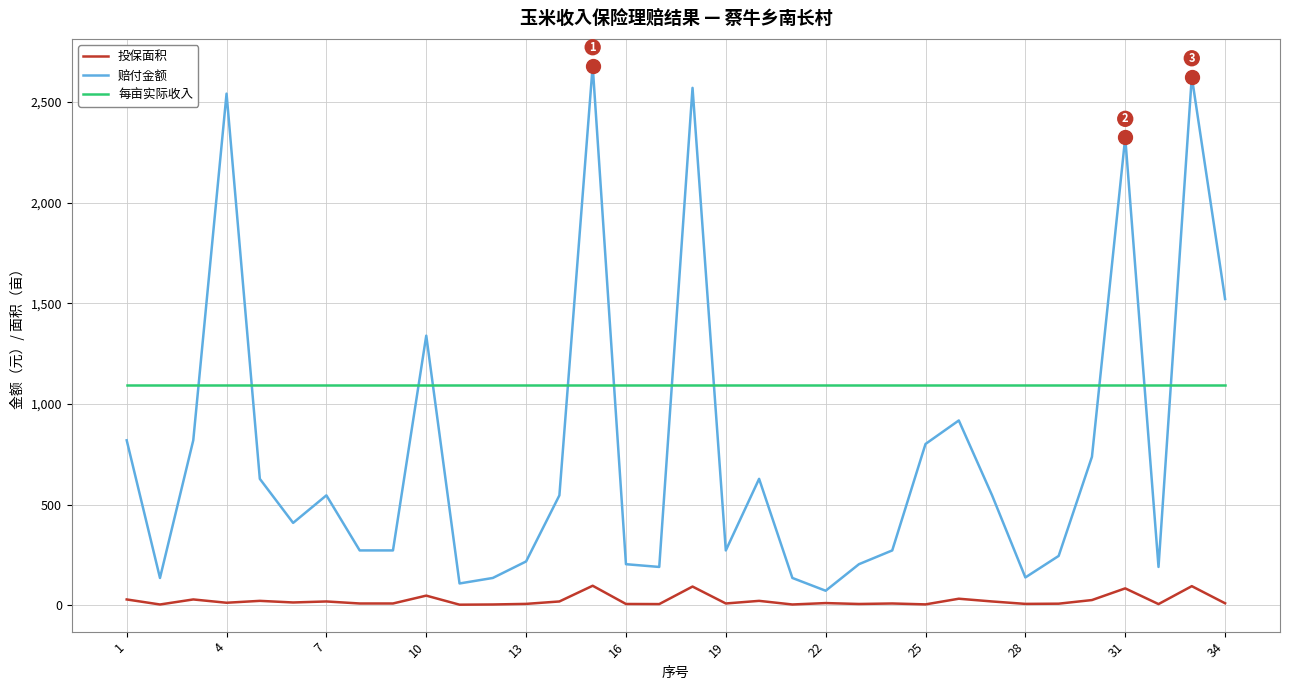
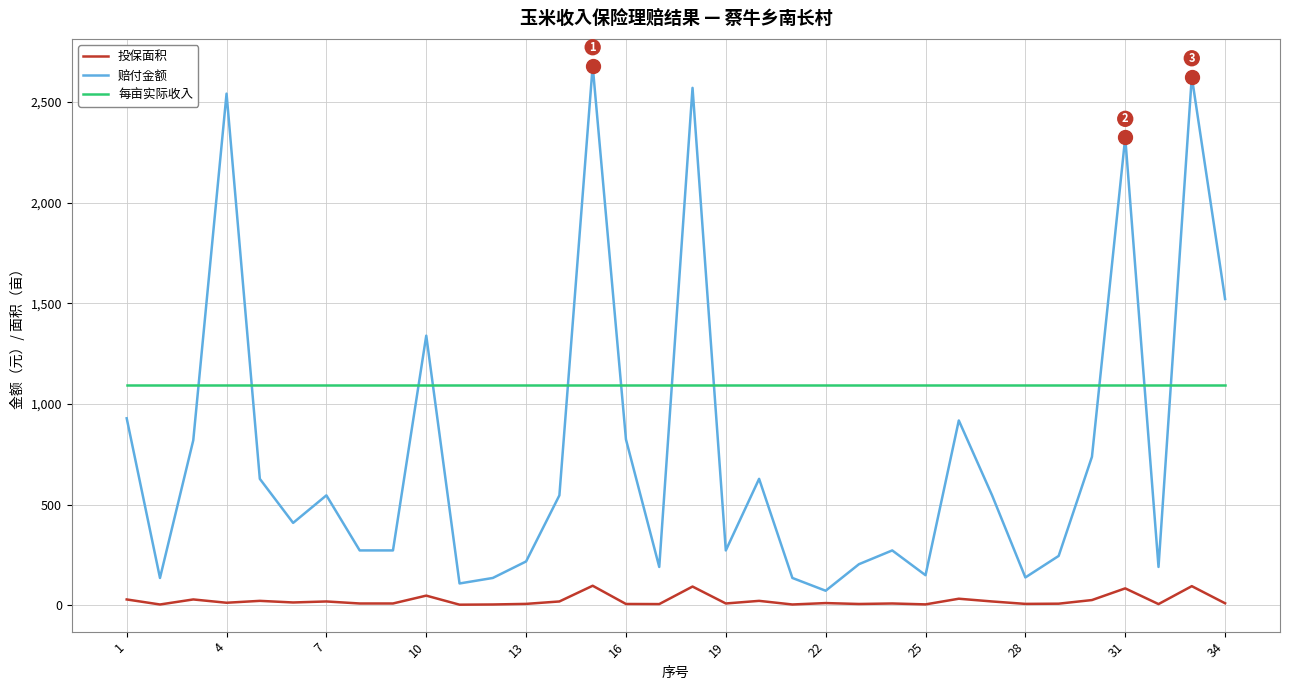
赔付金额, 1: 820 -> 930
赔付金额, 16: 200 -> 820
赔付金额, 25: 800 -> 150
